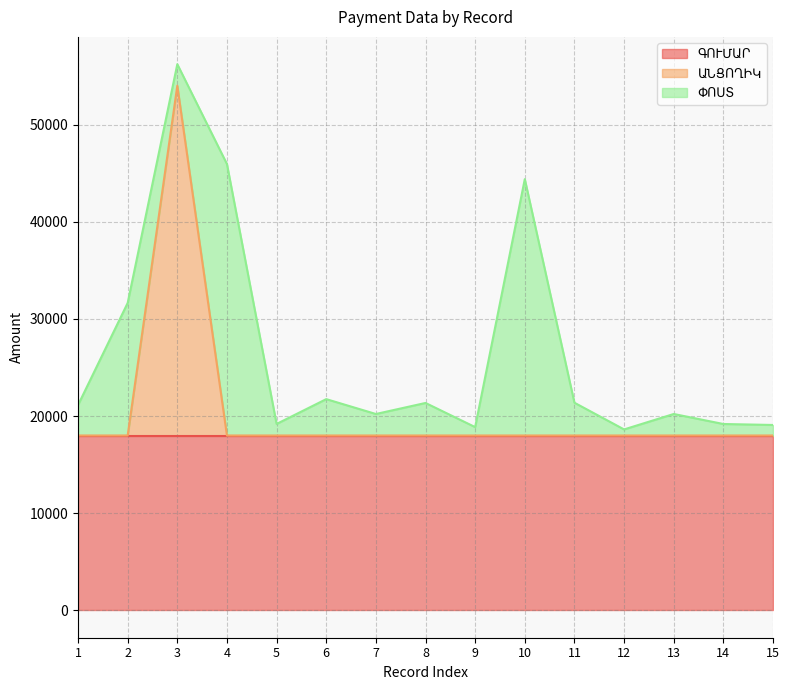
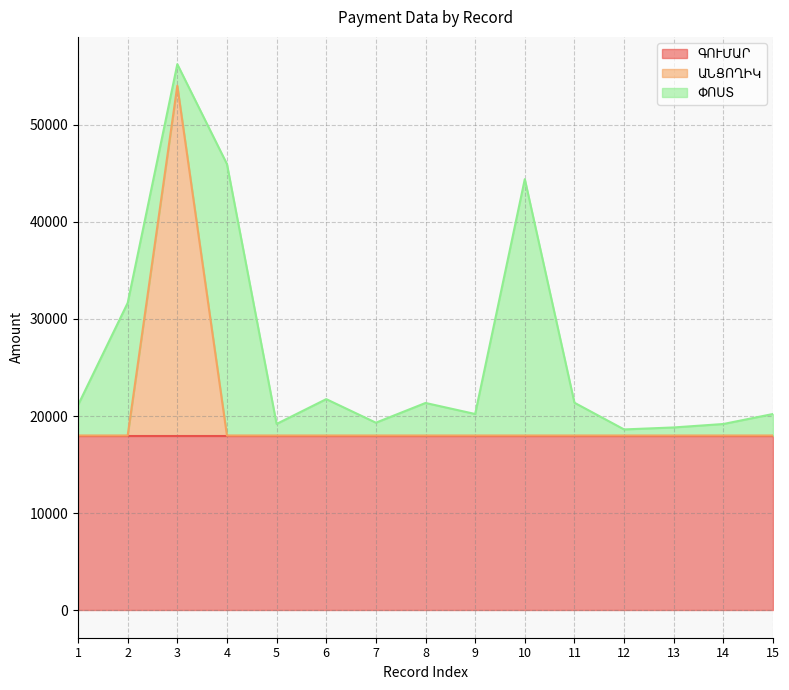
ՓՈՍՏ, 7: 2000 -> 1000
ՓՈՍՏ, 9: 1000 -> 2000
ՓՈՍՏ, 13: 2000 -> 1000
ՓՈՍՏ, 15: 1000 -> 2000
